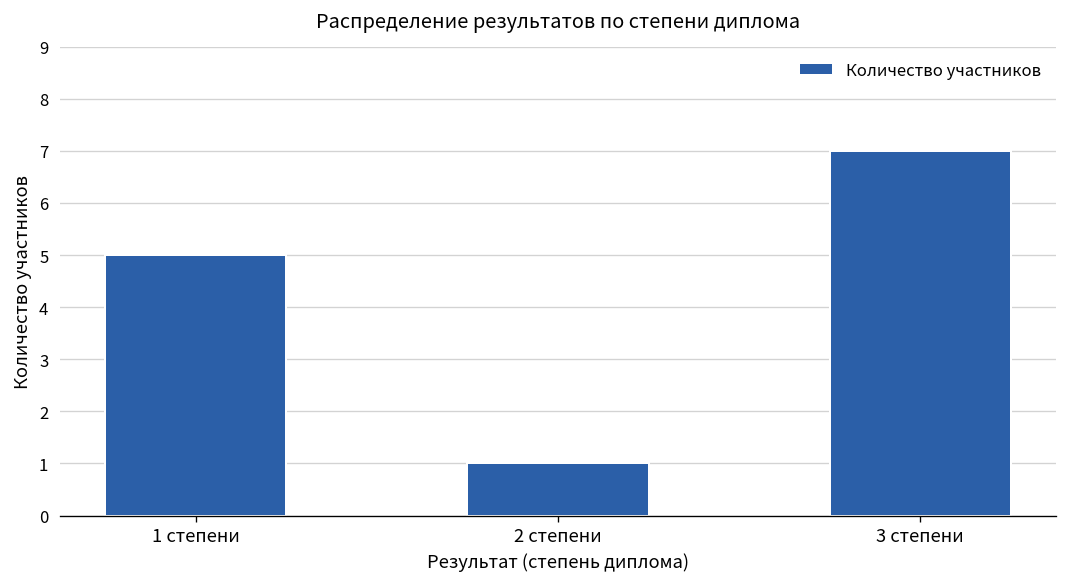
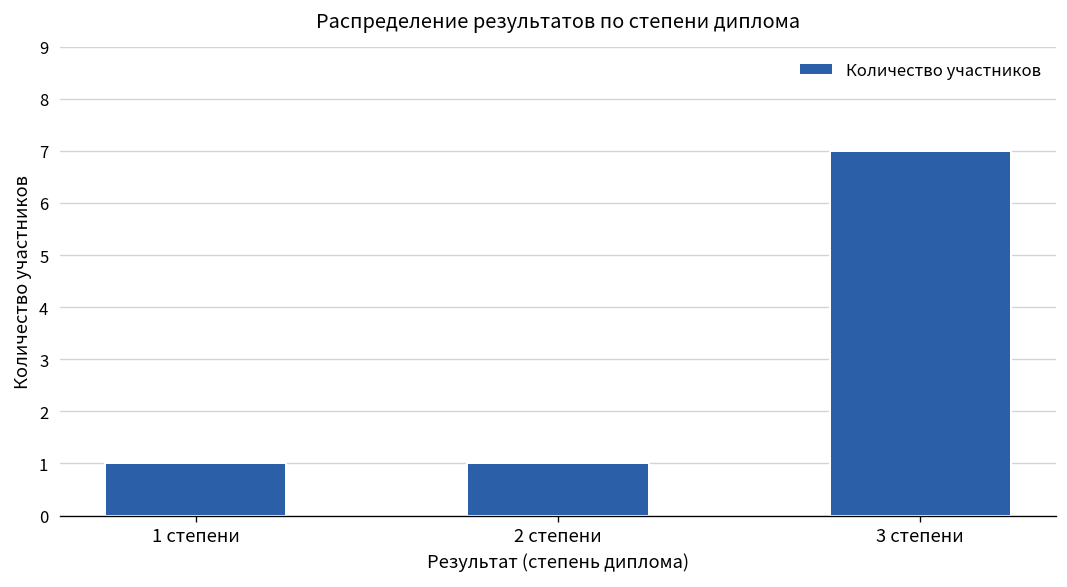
1 степени: 5 -> 1
